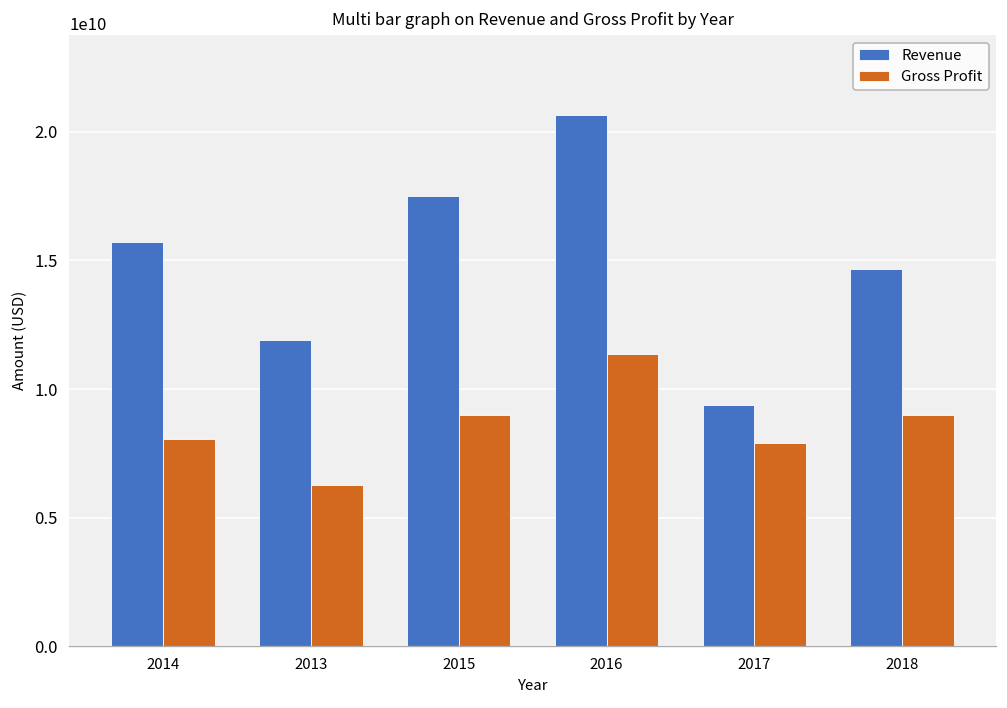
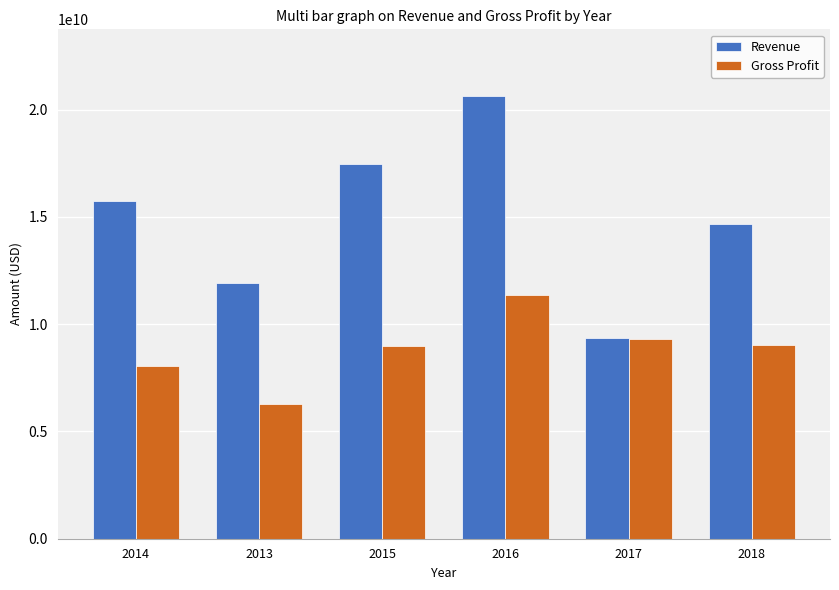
Gross Profit, 2017: 7900000000 -> 9300000000
